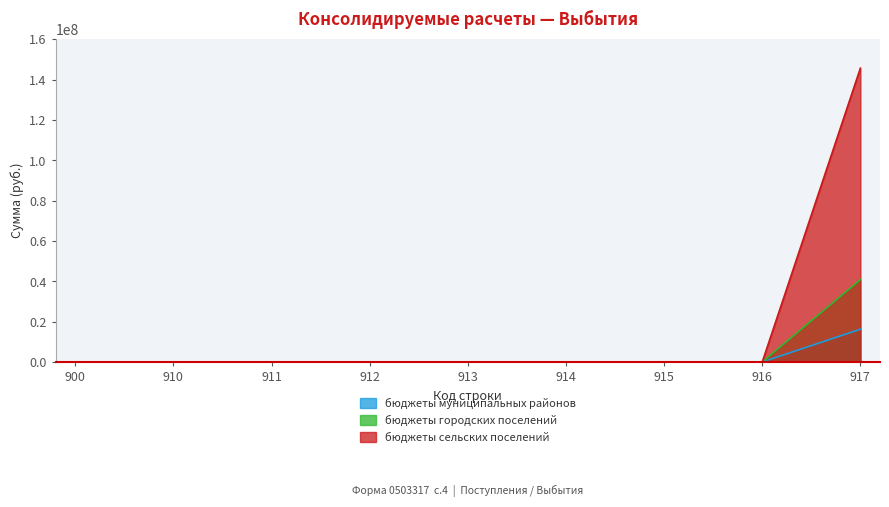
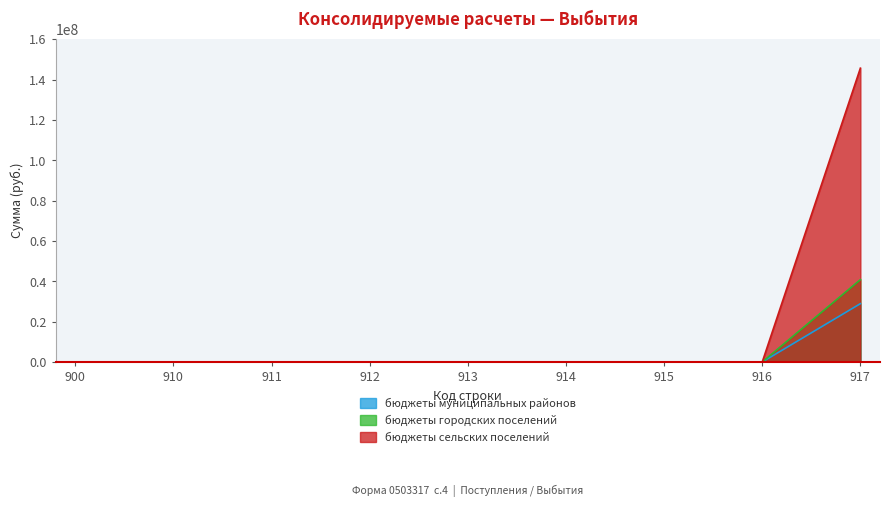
бюджеты муниципальных районов, 917: 16000000 -> 29000000
